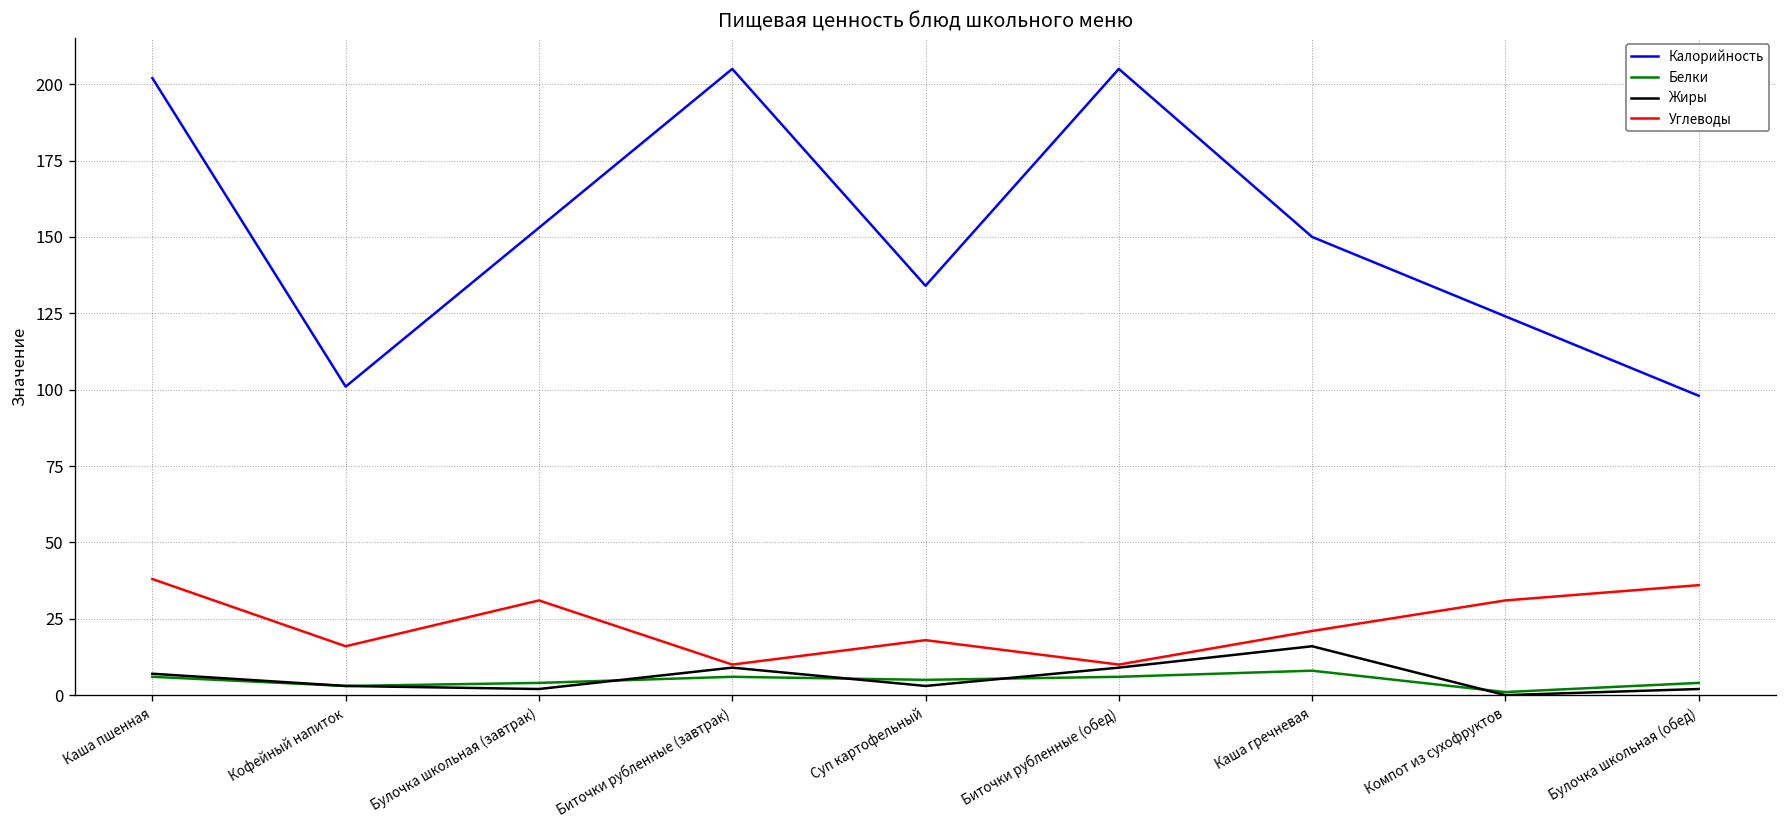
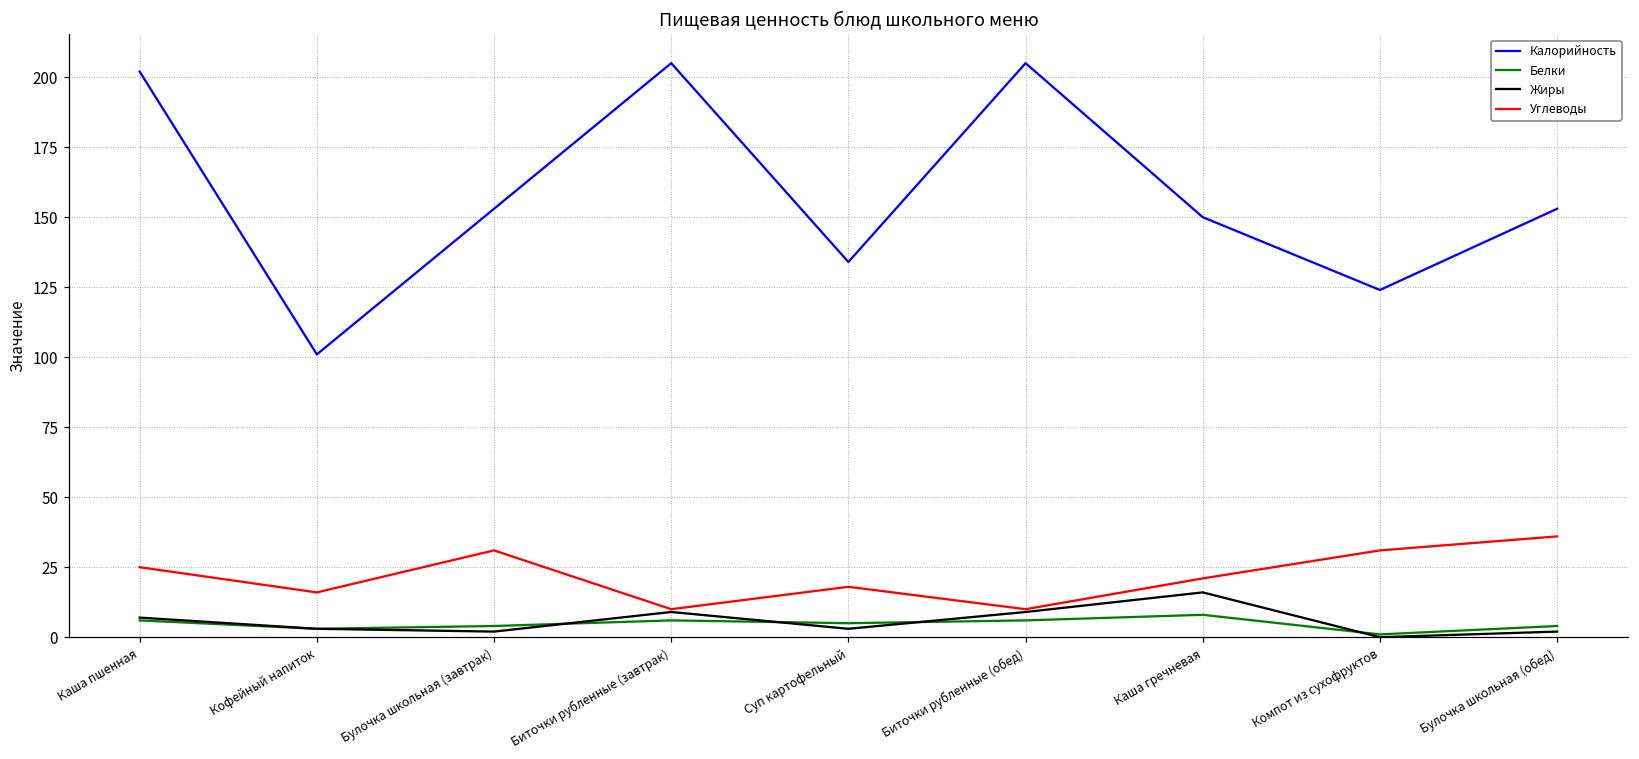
Углеводы, Каша пшенная: 38 -> 25
Калорийность, Булочка школьная (обед): 98 -> 153
